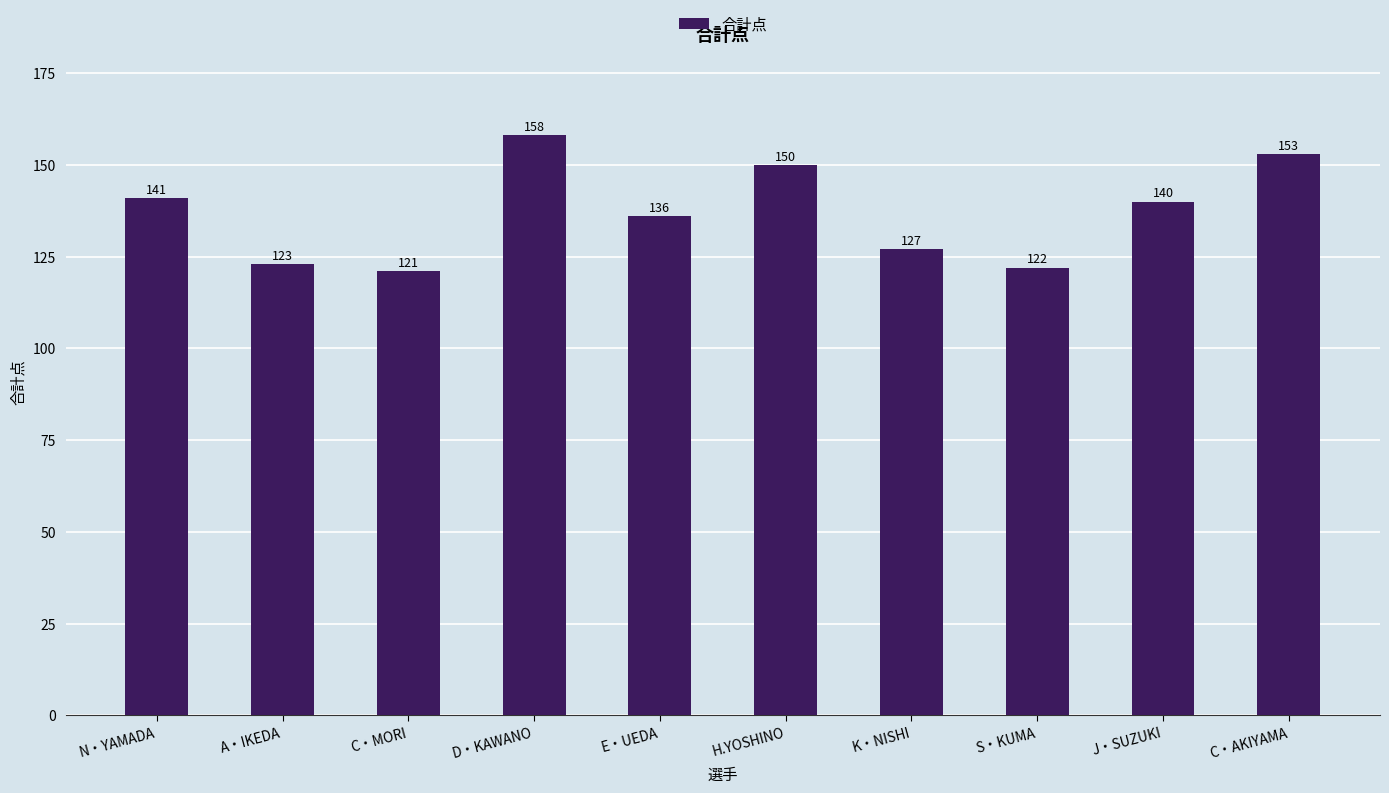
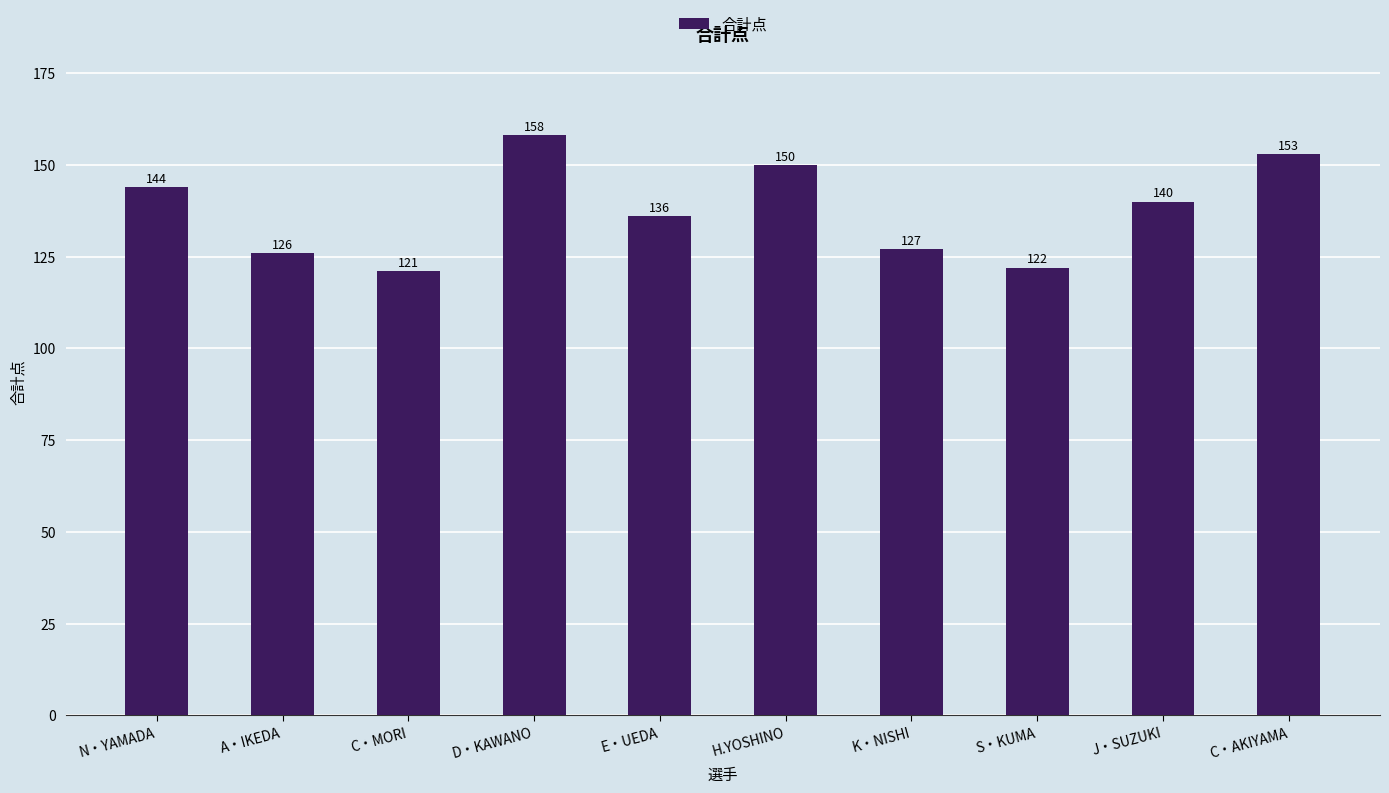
N・YAMADA: 141 -> 144
A・IKEDA: 123 -> 126
